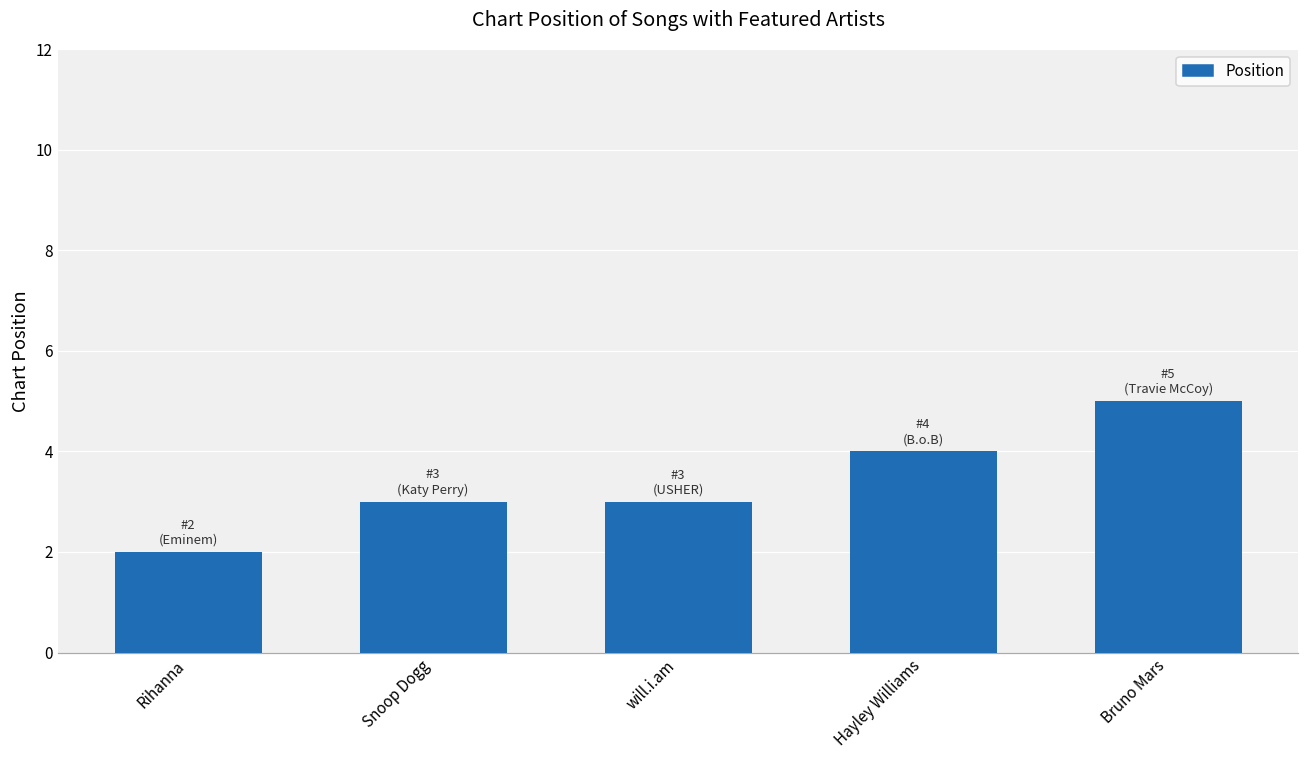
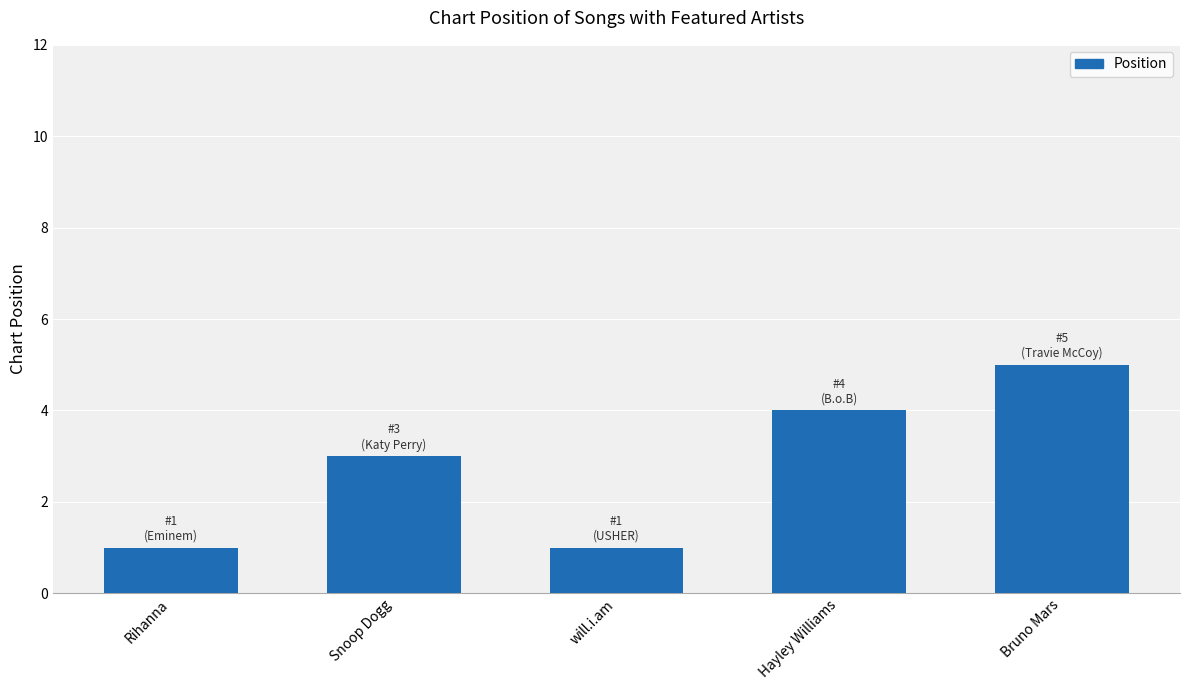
Rihanna: 2 -> 1
will.i.am: 3 -> 1
